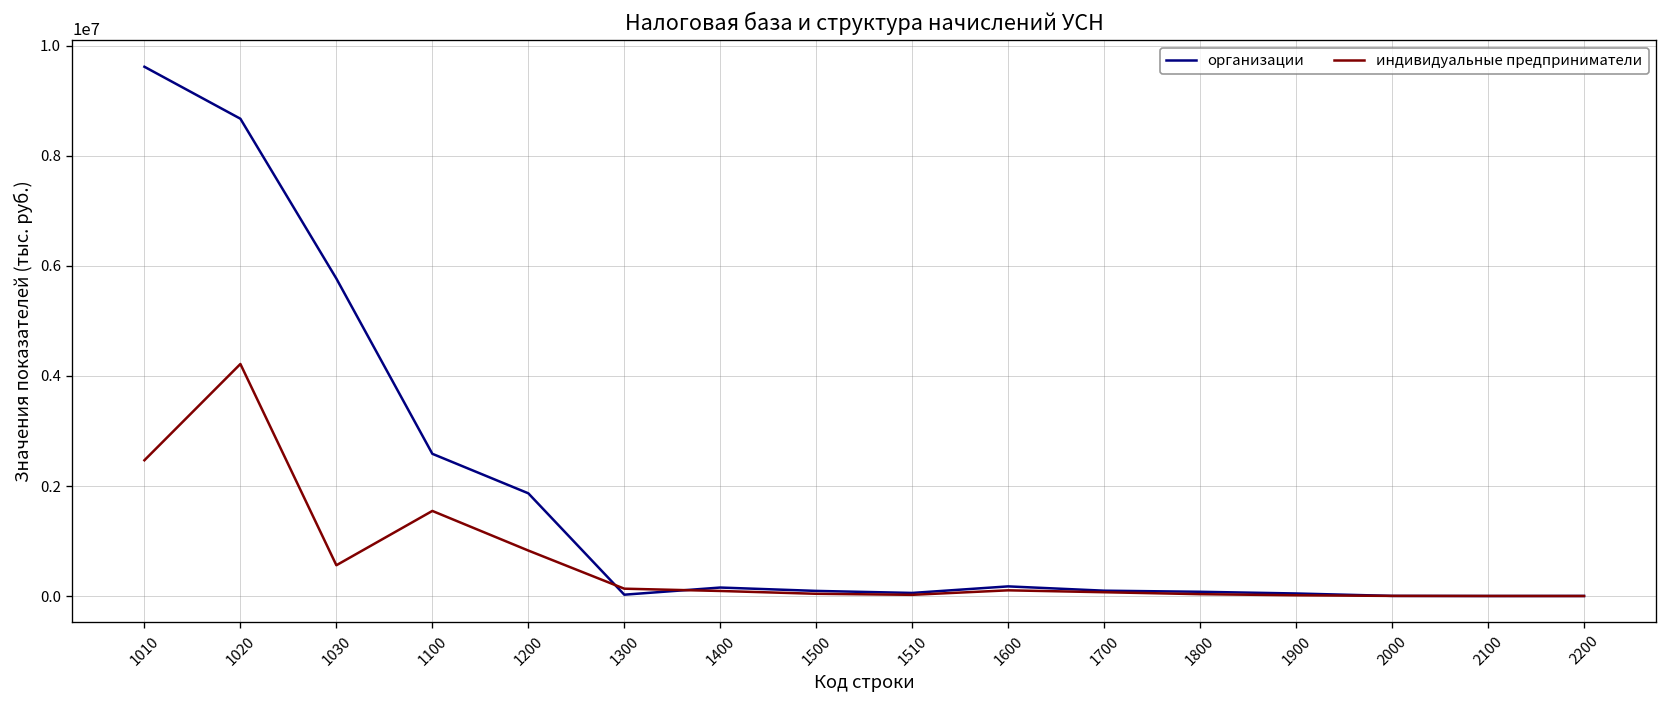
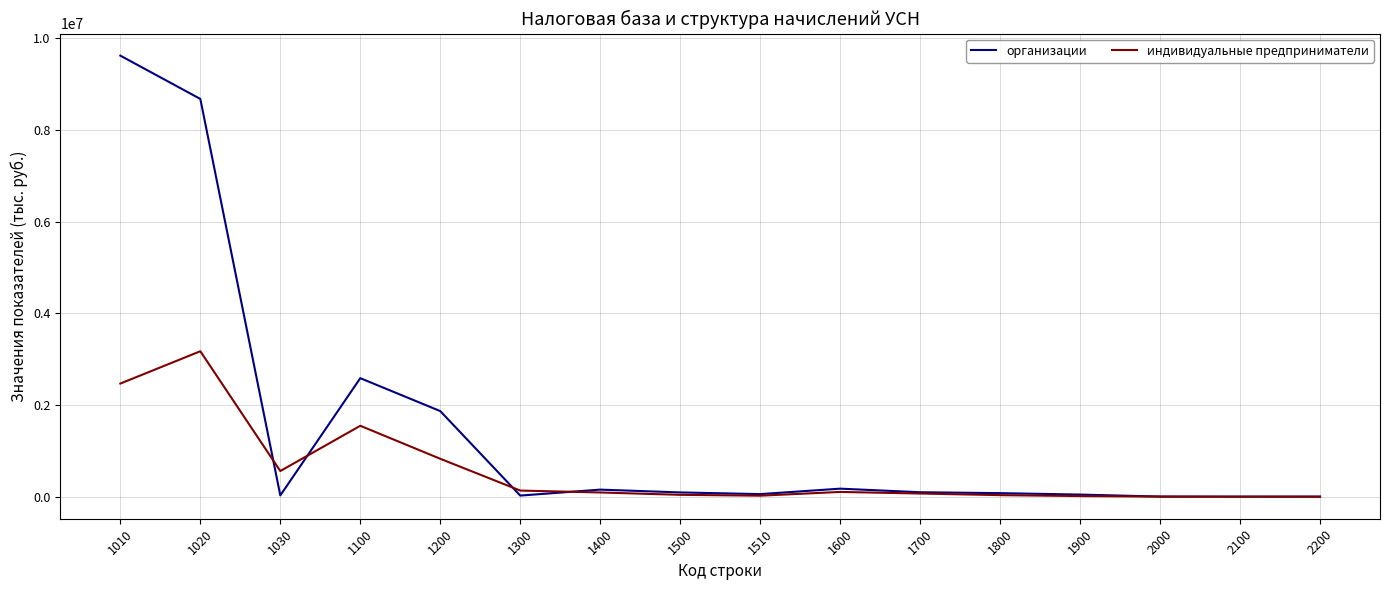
индивидуальные предприниматели, 1020: 4200000 -> 3200000
организации, 1030: 5800000 -> 0
